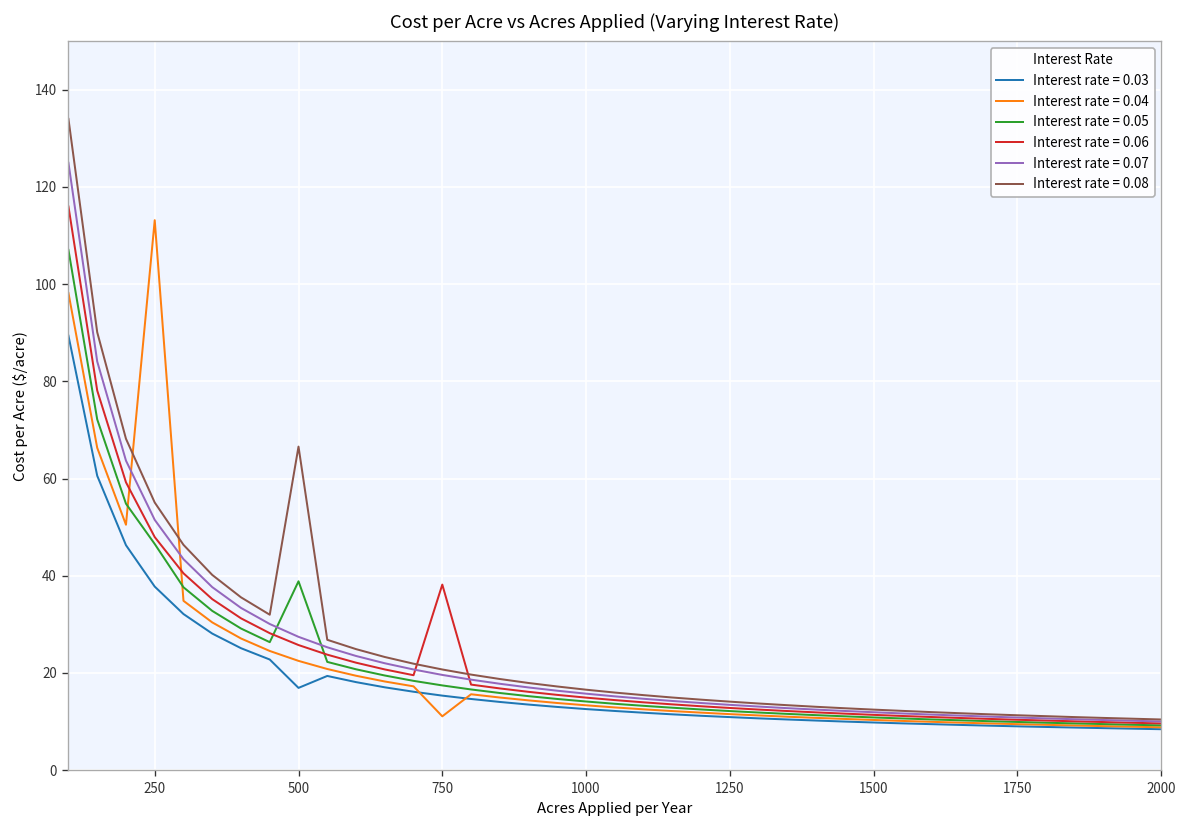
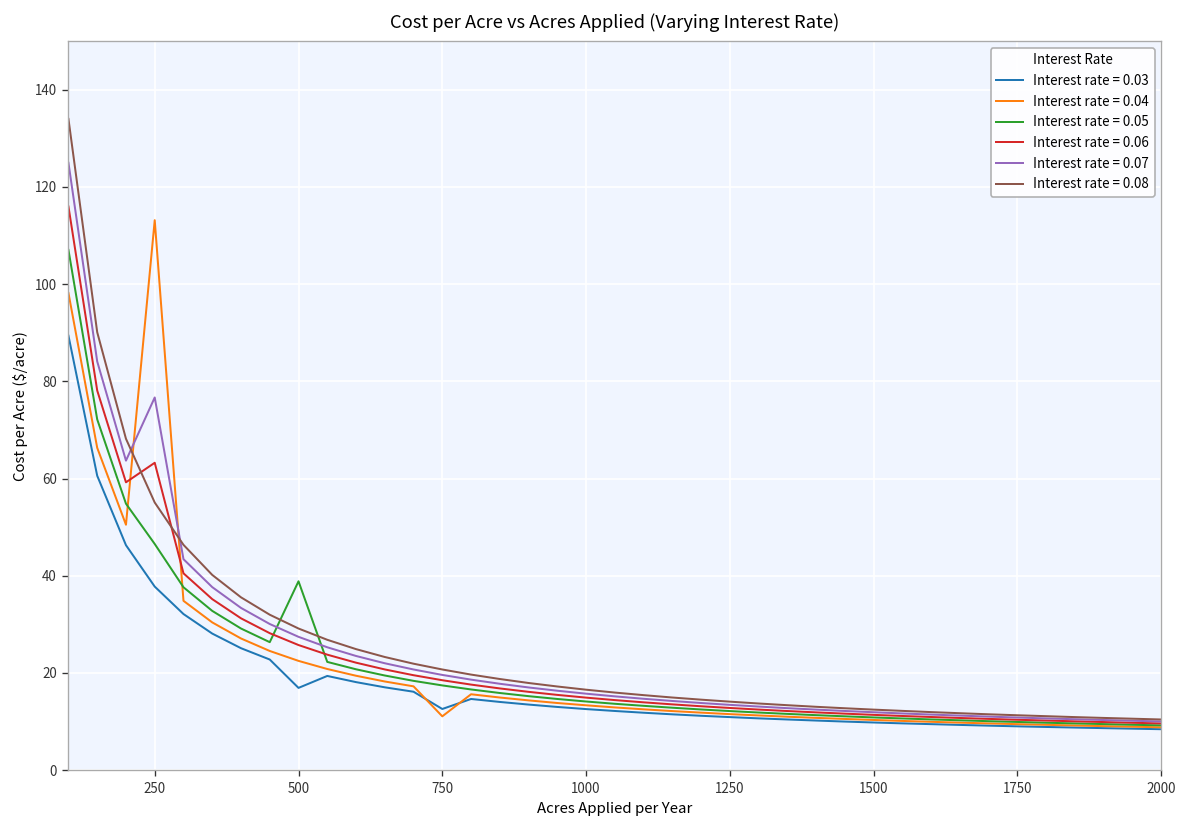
Interest rate = 0.06, 250: 48 -> 63
Interest rate = 0.07, 250: 51 -> 77
Interest rate = 0.08, 500: 67 -> 29
Interest rate = 0.03, 750: 15 -> 13
Interest rate = 0.06, 750: 38 -> 18
